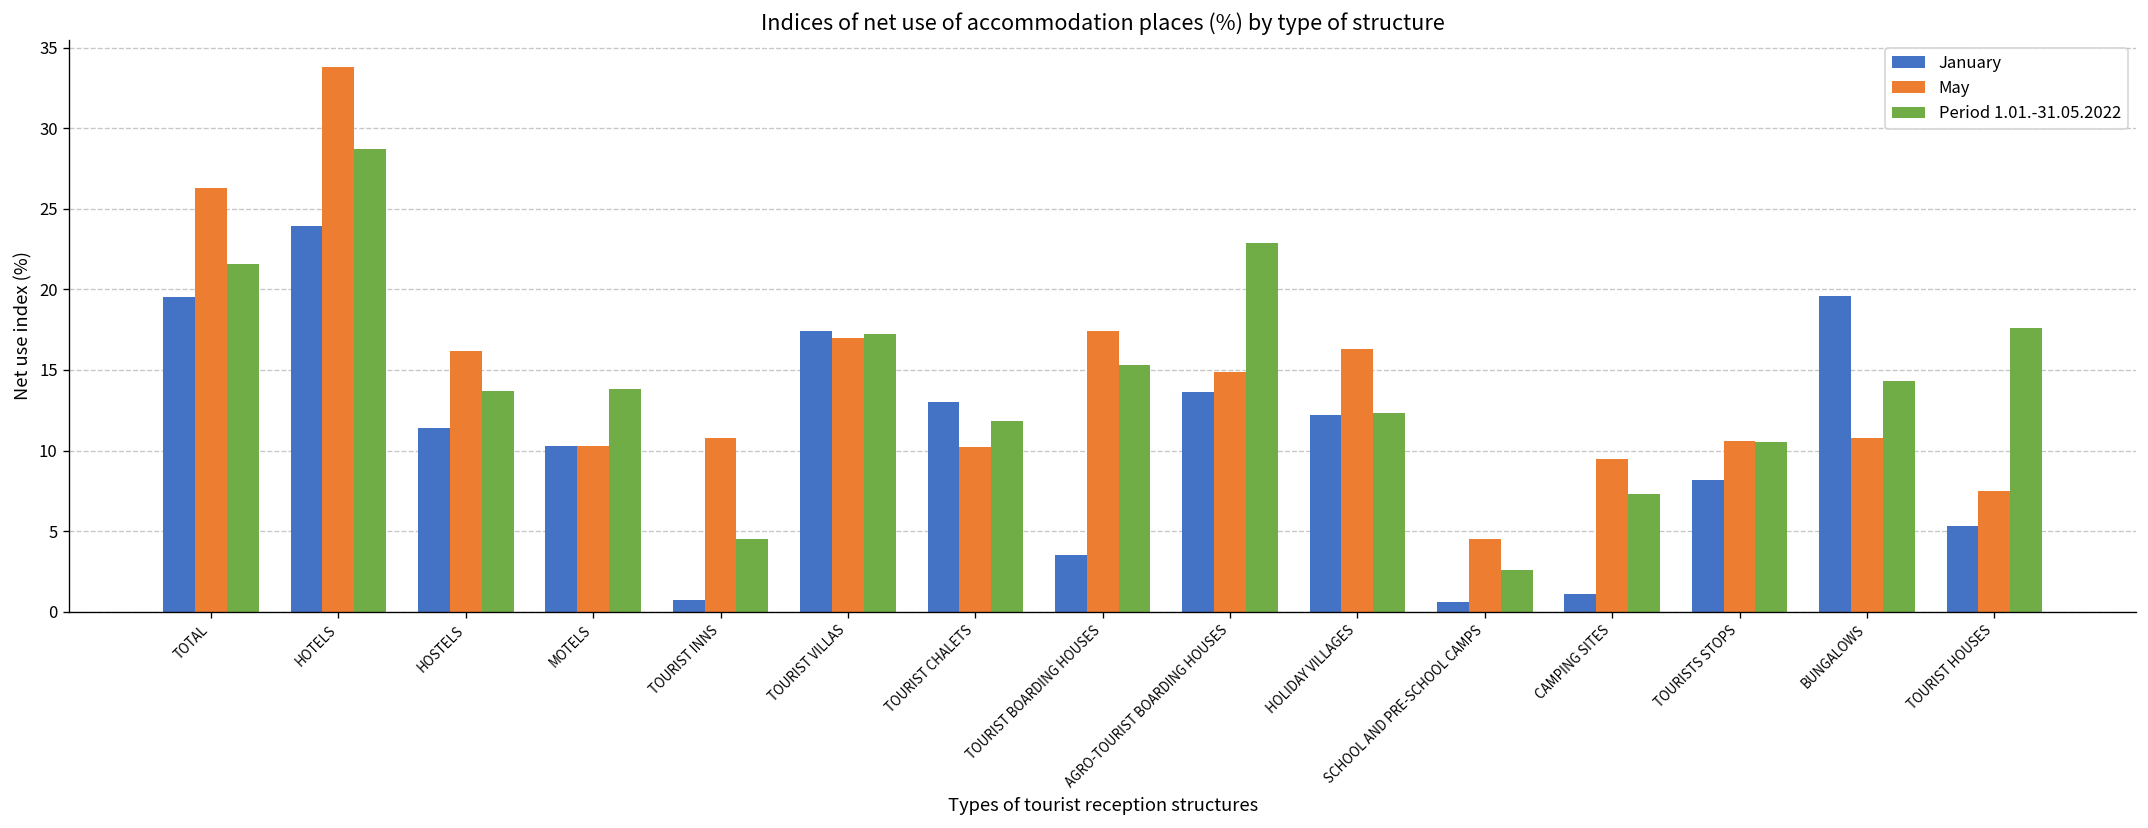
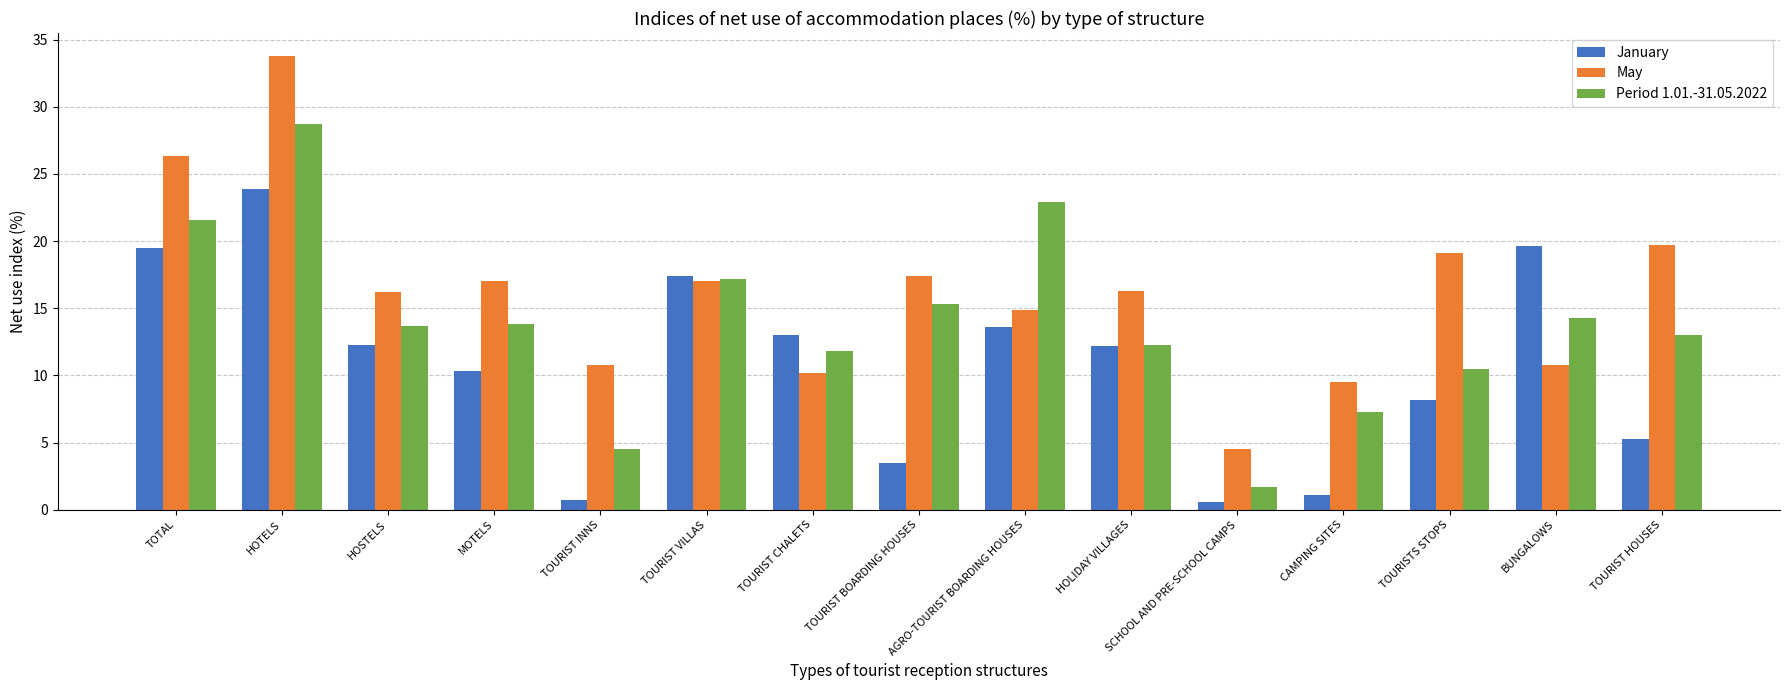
January, HOSTELS: 11.4 -> 12.3
May, MOTELS: 10.3 -> 17.0
Period 1.01.-31.05.2022, SCHOOL AND PRE-SCHOOL CAMPS: 2.6 -> 1.7
May, TOURISTS STOPS: 10.6 -> 19.1
May, TOURIST HOUSES: 7.5 -> 19.7
Period 1.01.-31.05.2022, TOURIST HOUSES: 17.6 -> 13.0
